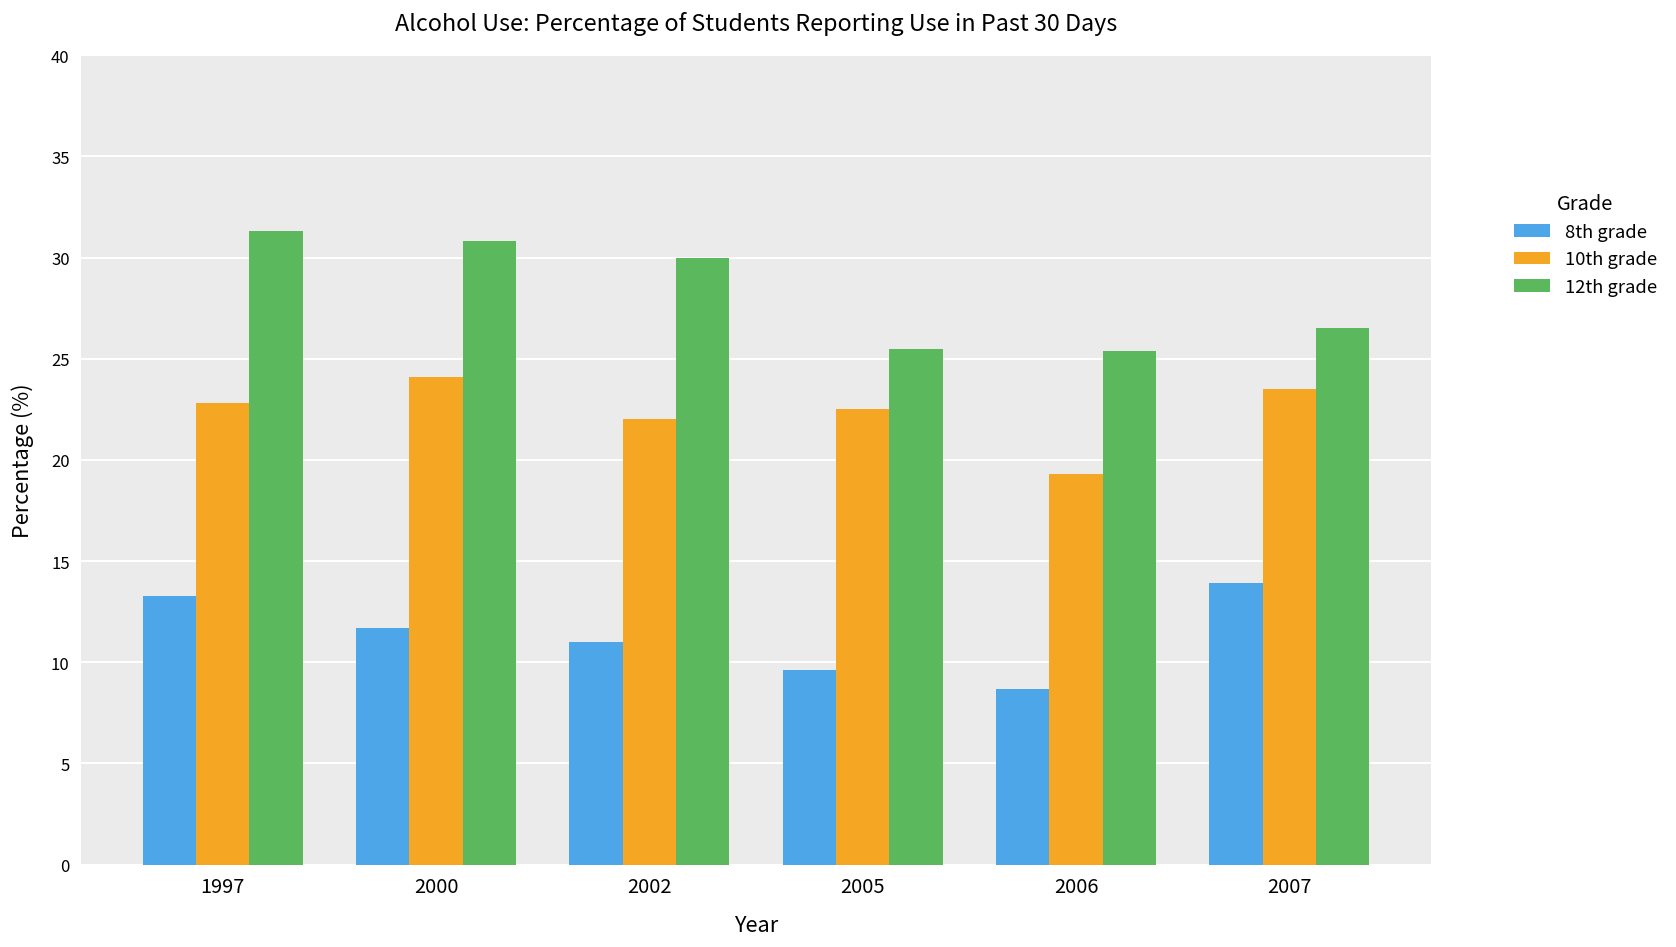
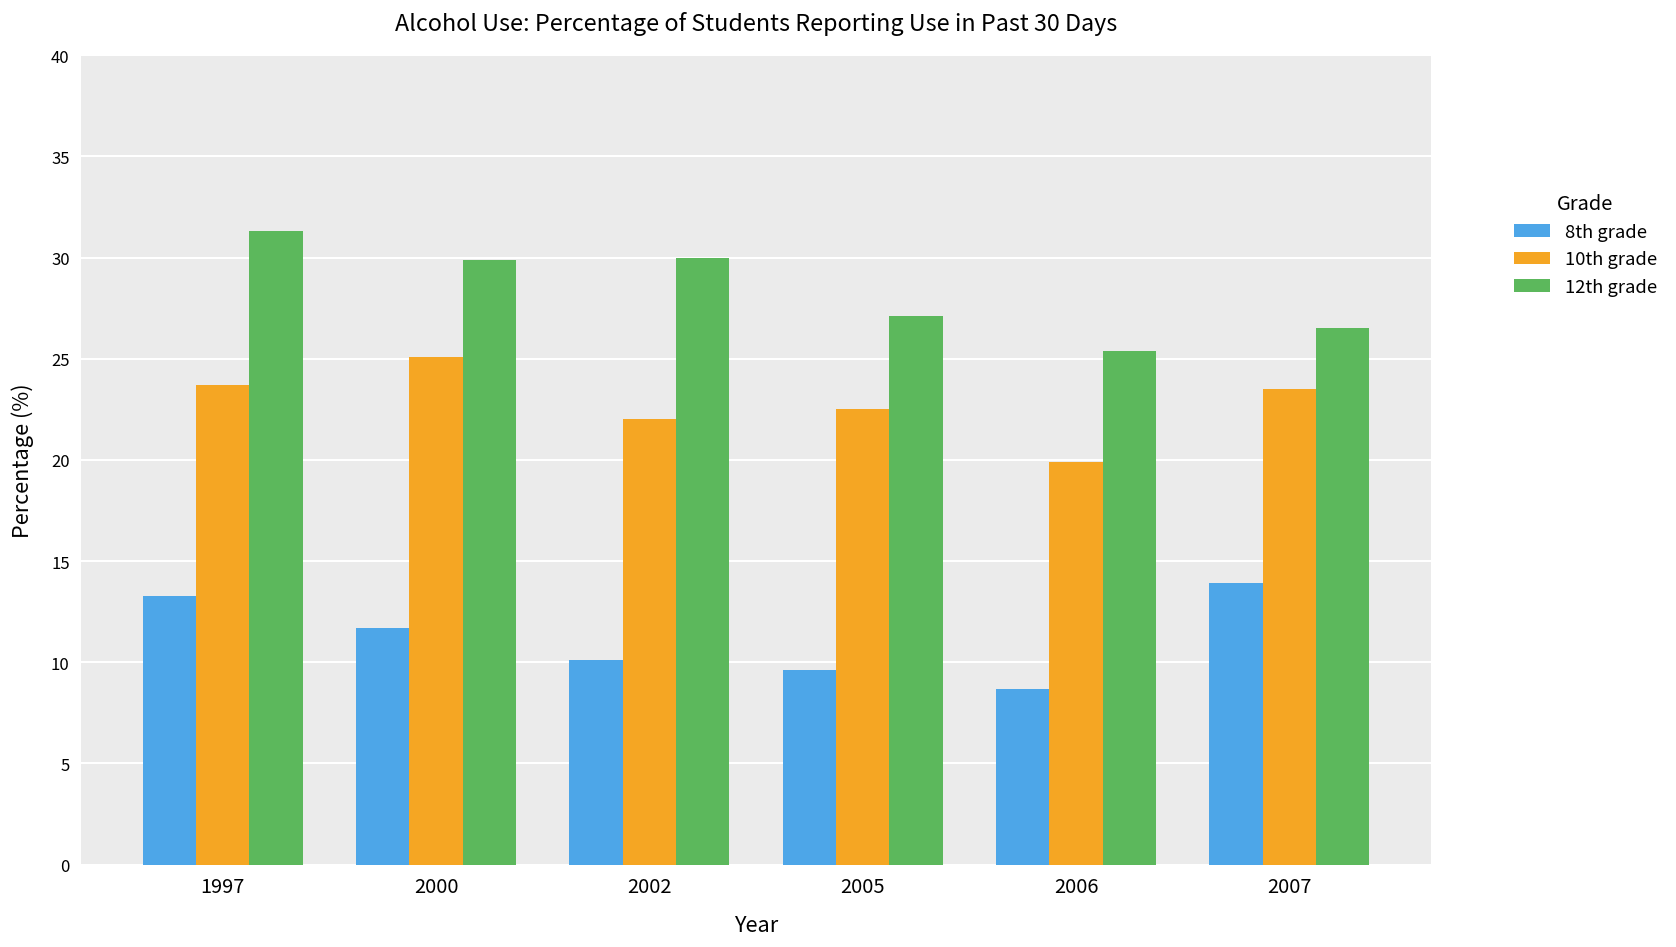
10th grade, 1997: 22.8 -> 23.7
10th grade, 2000: 24.1 -> 25.1
12th grade, 2000: 30.8 -> 29.9
8th grade, 2002: 11.0 -> 10.1
12th grade, 2005: 25.5 -> 27.1
10th grade, 2006: 19.3 -> 19.9
